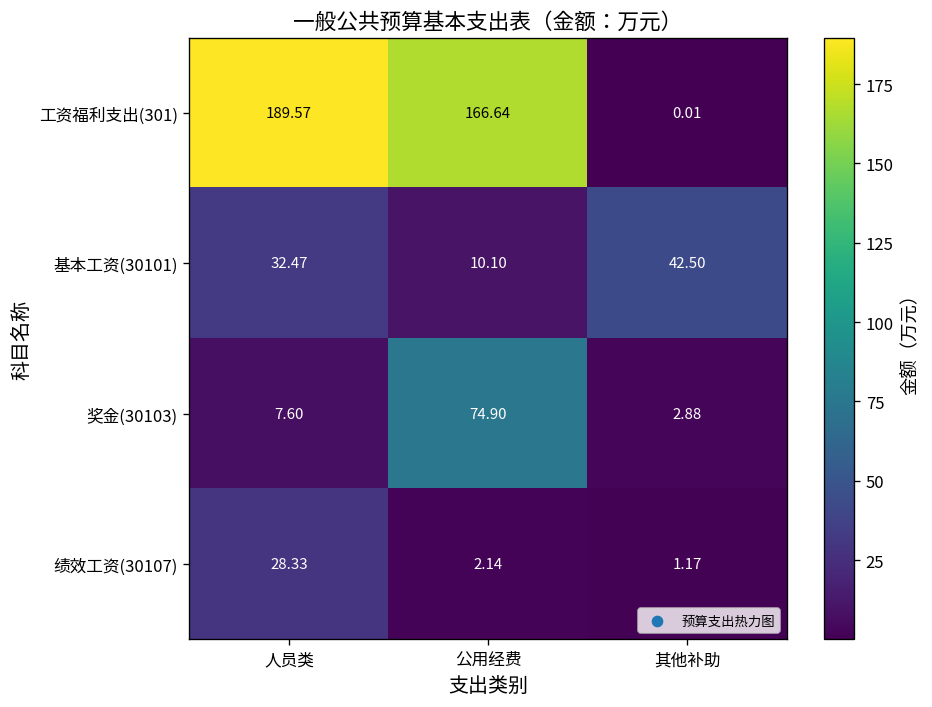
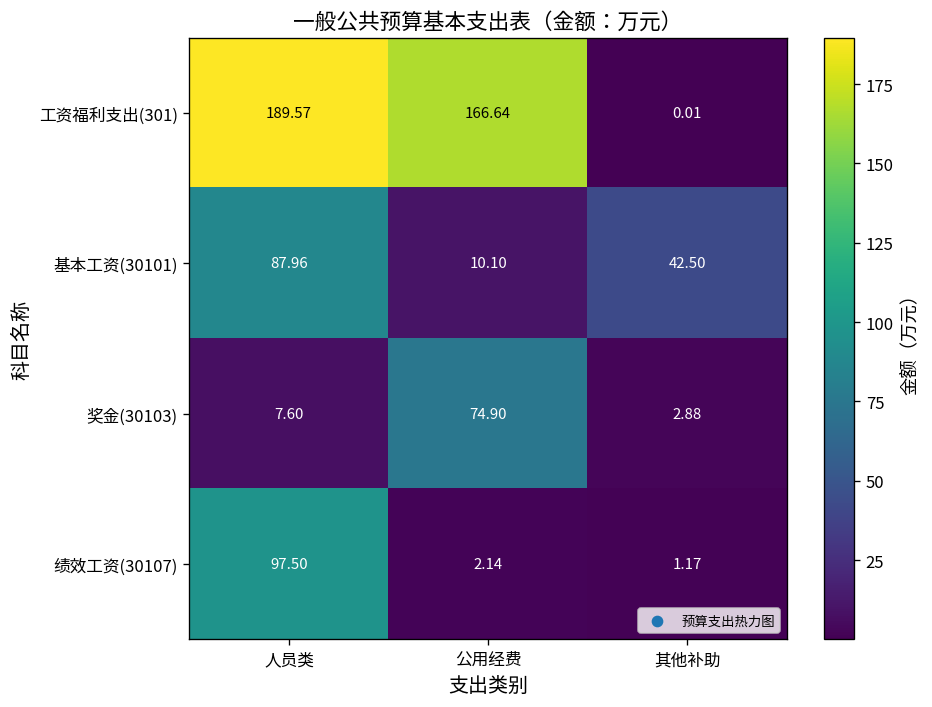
基本工资(30101), 人员类: 32.47 -> 87.96
绩效工资(30107), 人员类: 28.33 -> 97.50
